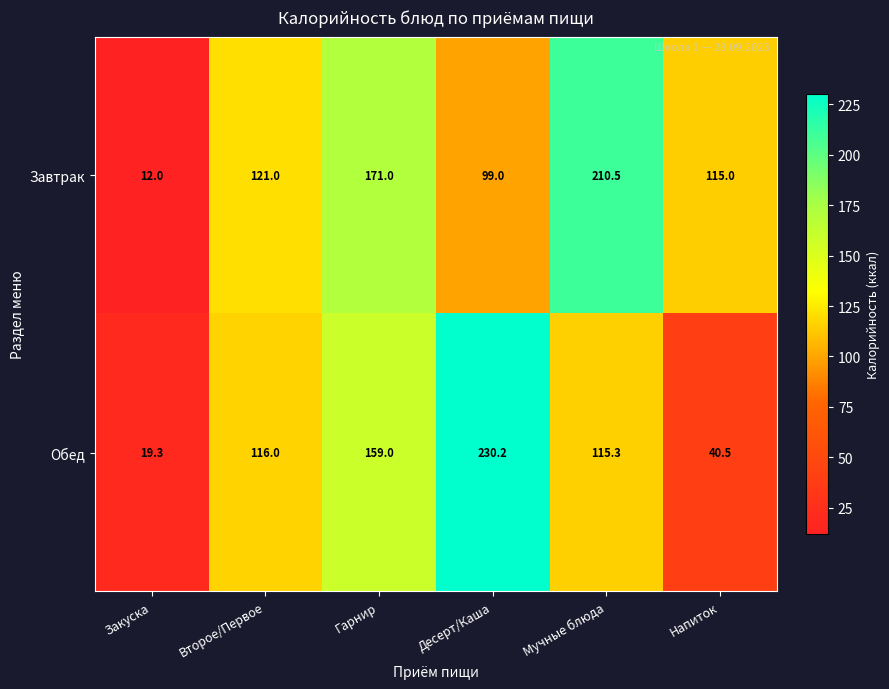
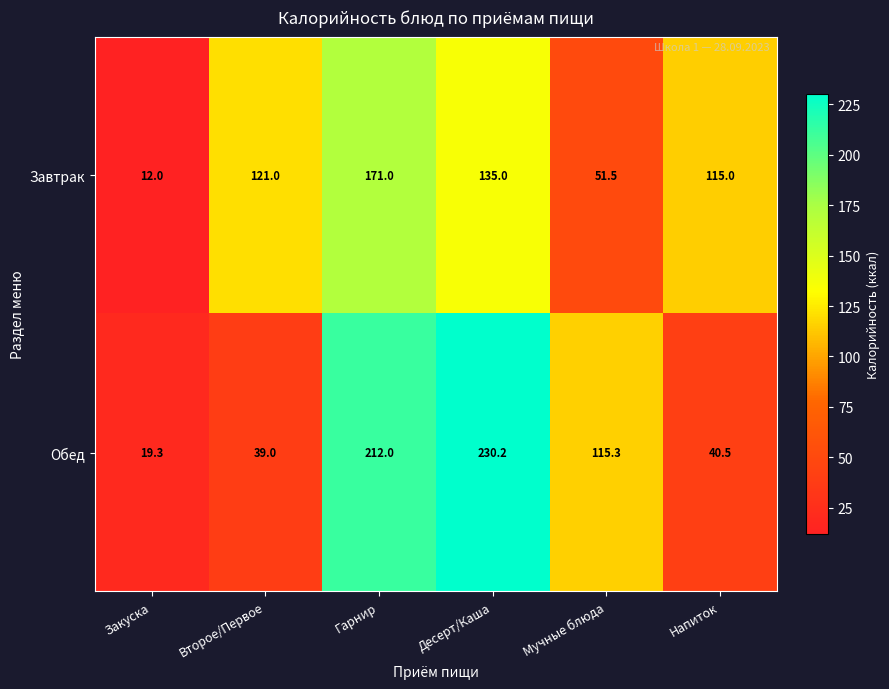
Завтрак, Десерт/Каша: 99.0 -> 135.0
Завтрак, Мучные блюда: 210.5 -> 51.5
Обед, Второе/Первое: 116.0 -> 39.0
Обед, Гарнир: 159.0 -> 212.0
